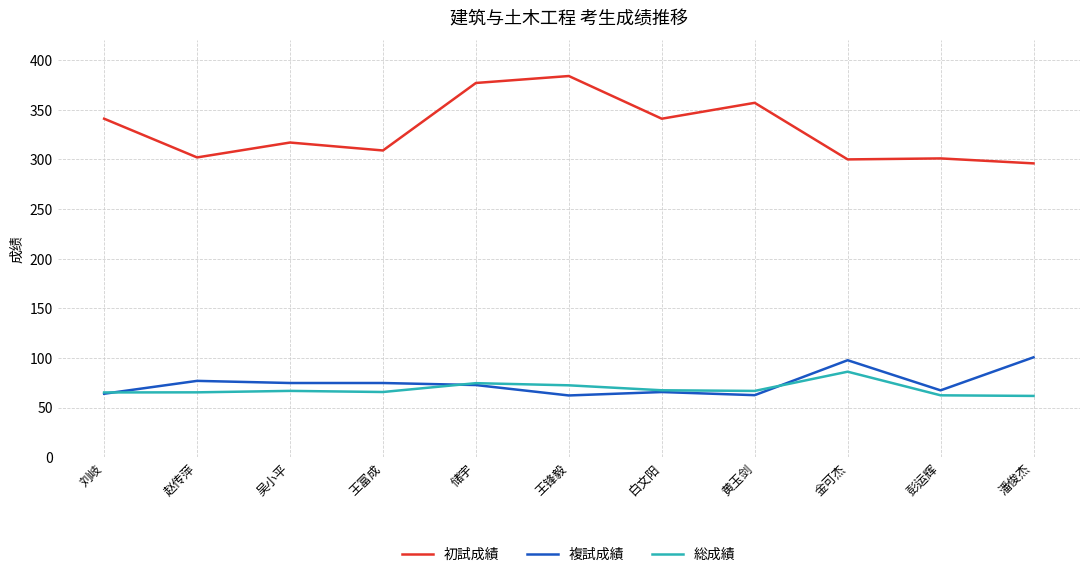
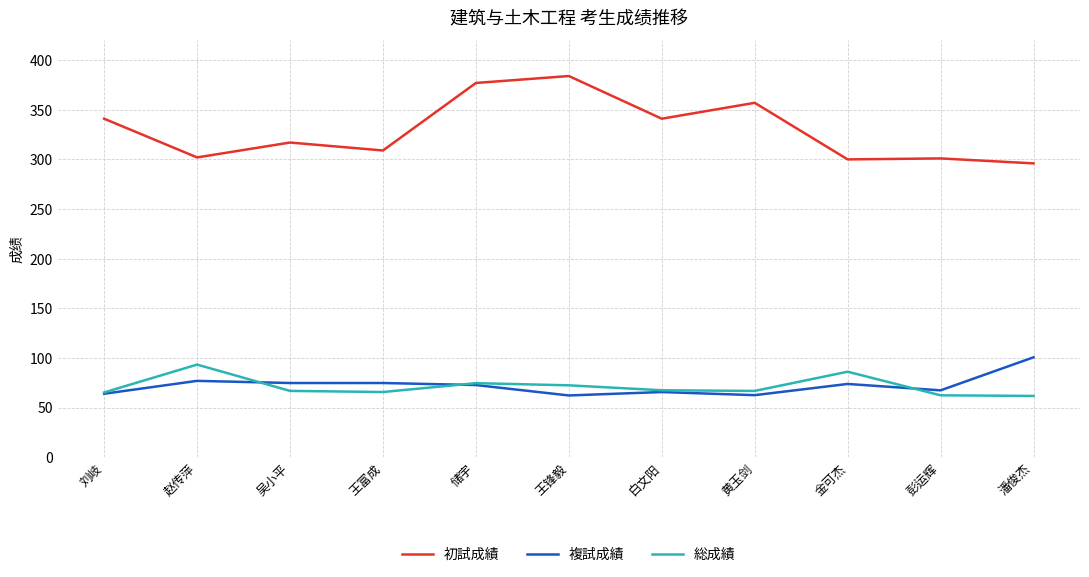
総成績, 赵传萍: 70 -> 90
複試成績, 金可杰: 100 -> 70
